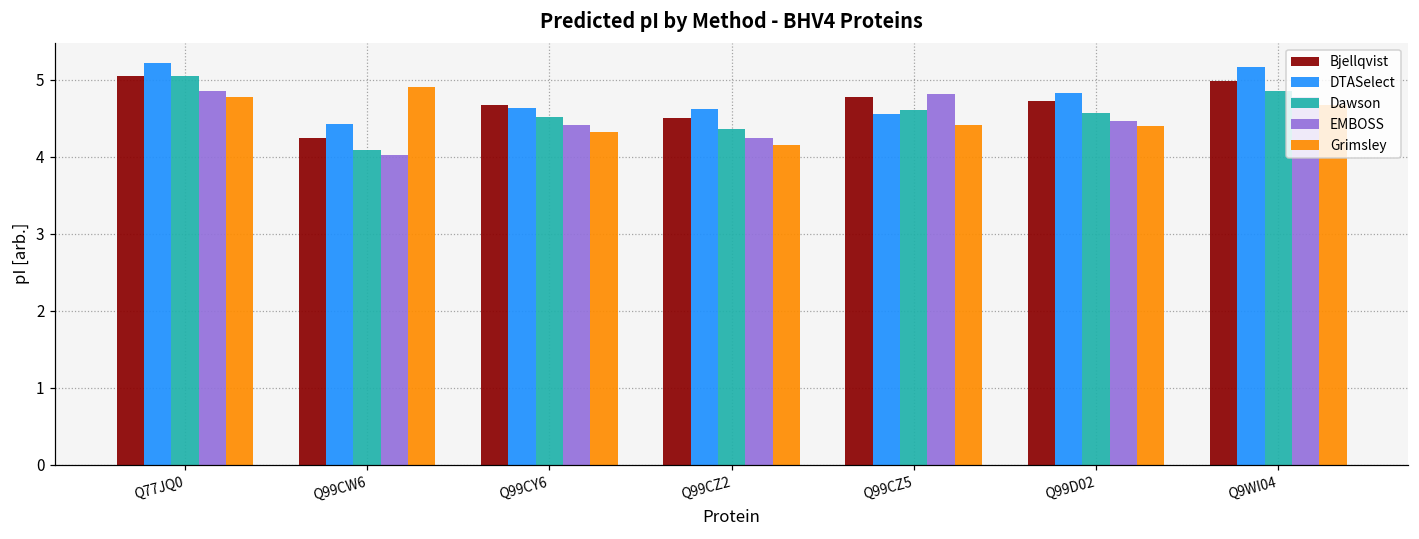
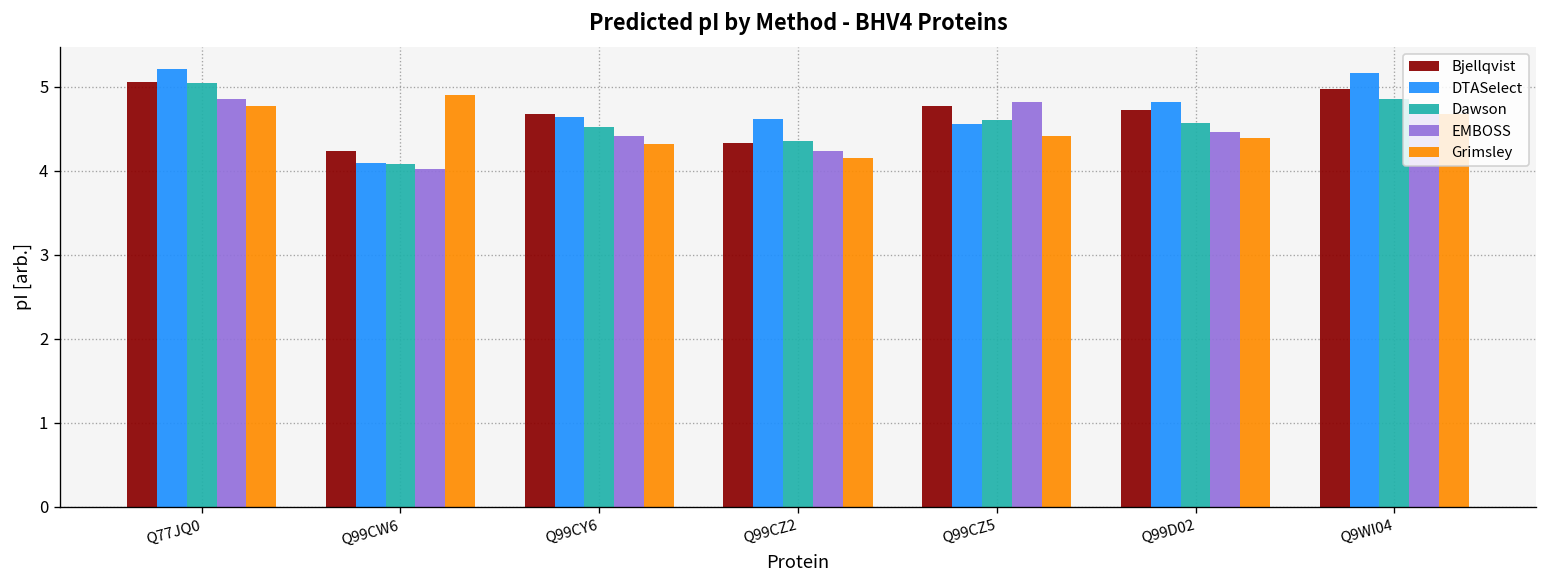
DTASelect, Q99CW6: 4.4 -> 4.1
Bjellqvist, Q99CZ2: 4.5 -> 4.3
